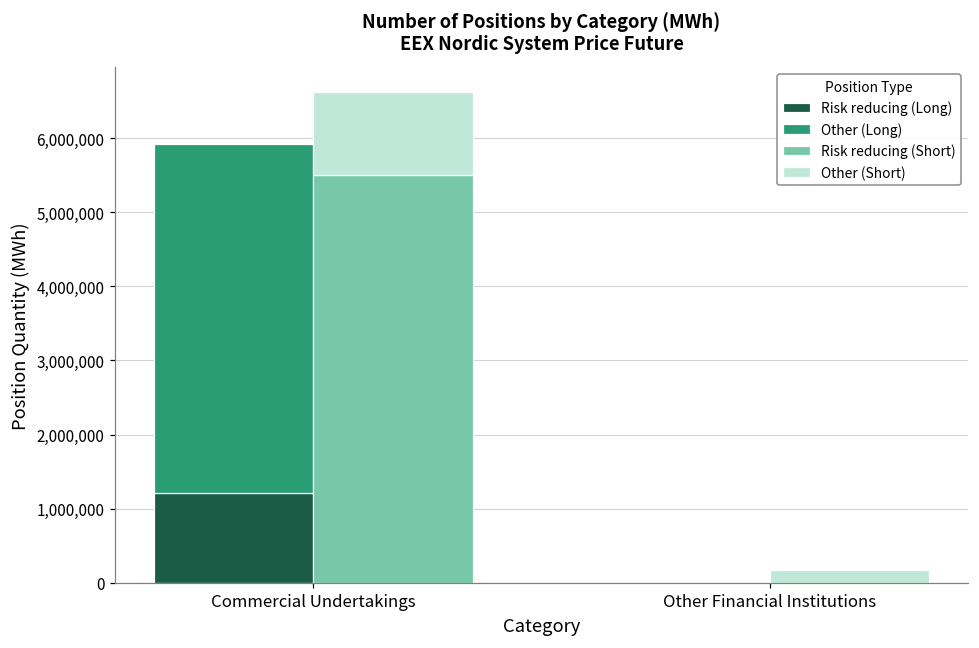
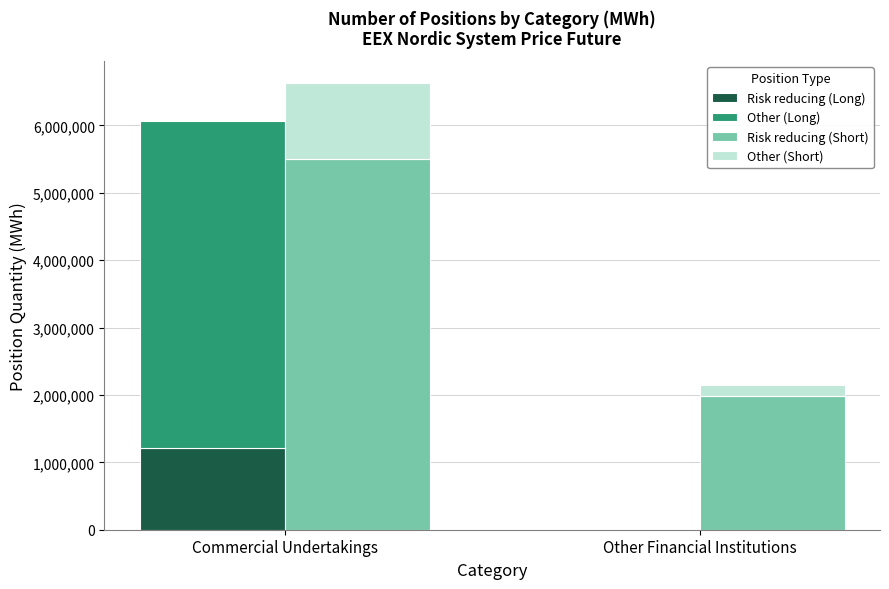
Other (Long), Commercial Undertakings: 4,700,000 -> 4,800,000
Risk reducing (Short), Other Financial Institutions: 0 -> 2,000,000
